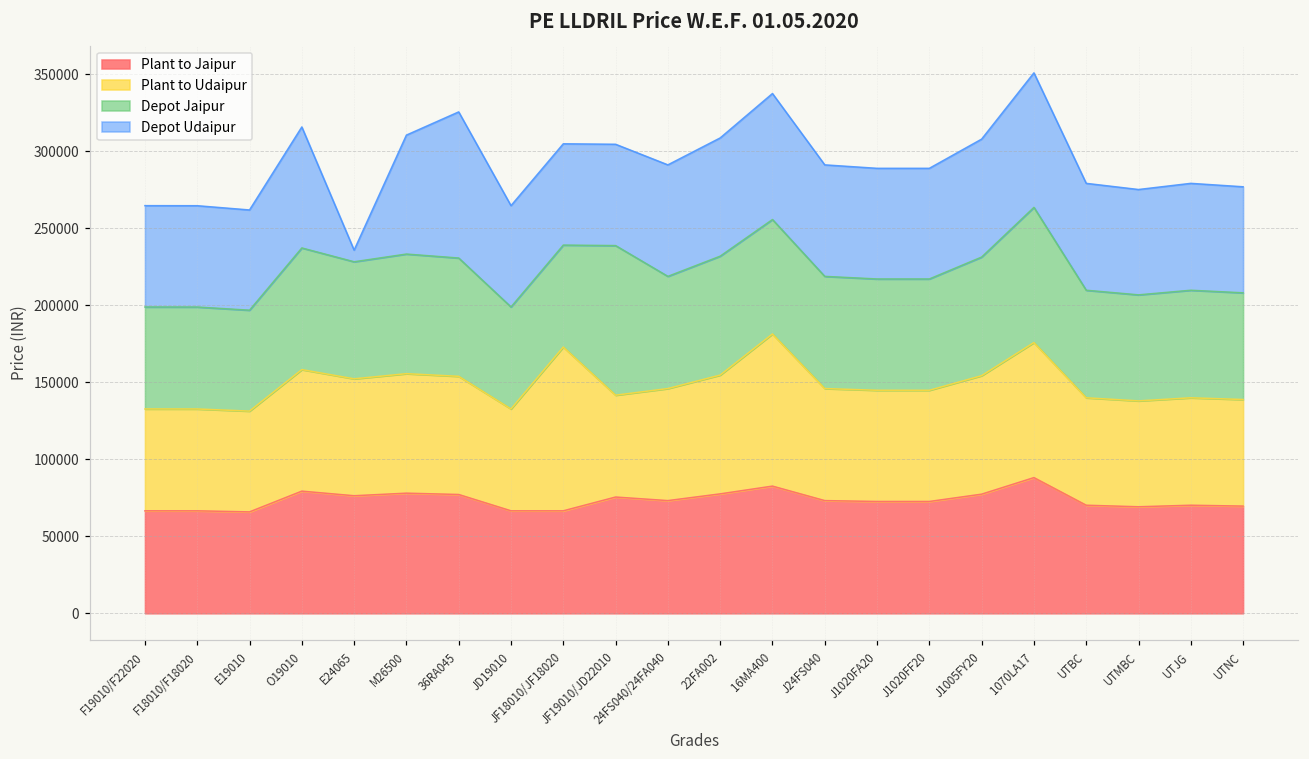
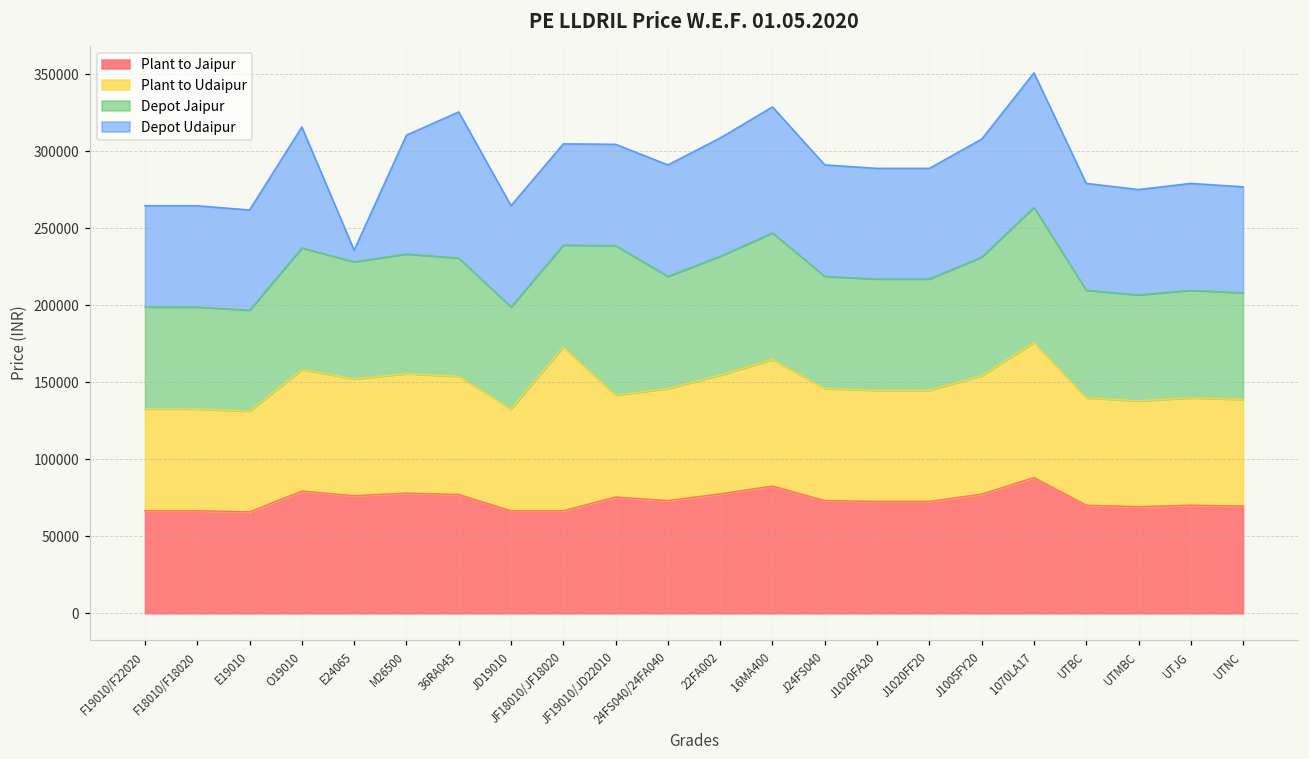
Plant to Udaipur, 16MA400: 99000 -> 82000
Depot Jaipur, 16MA400: 74000 -> 82000
